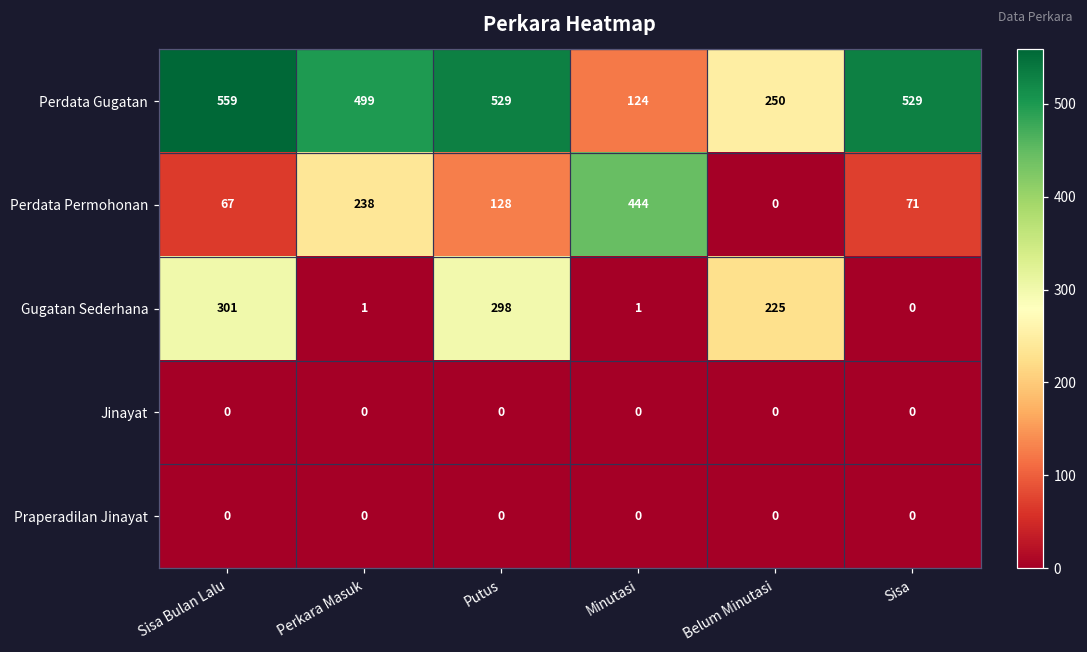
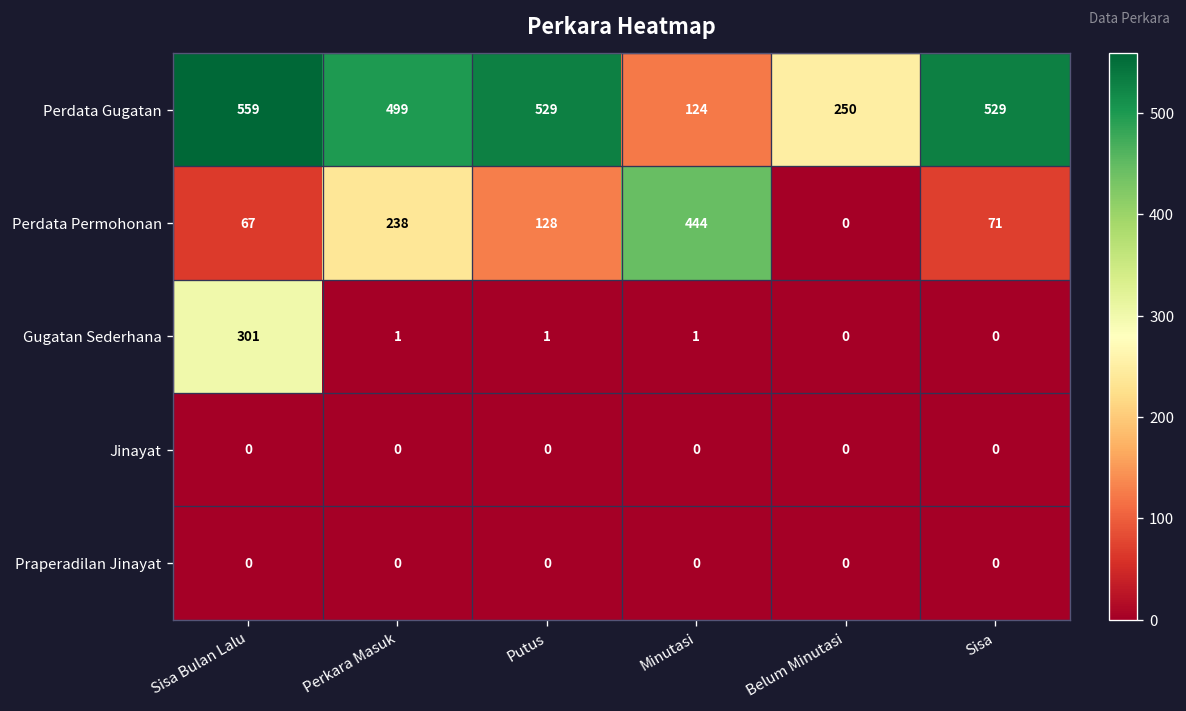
Gugatan Sederhana, Putus: 298 -> 1
Gugatan Sederhana, Belum Minutasi: 225 -> 0
